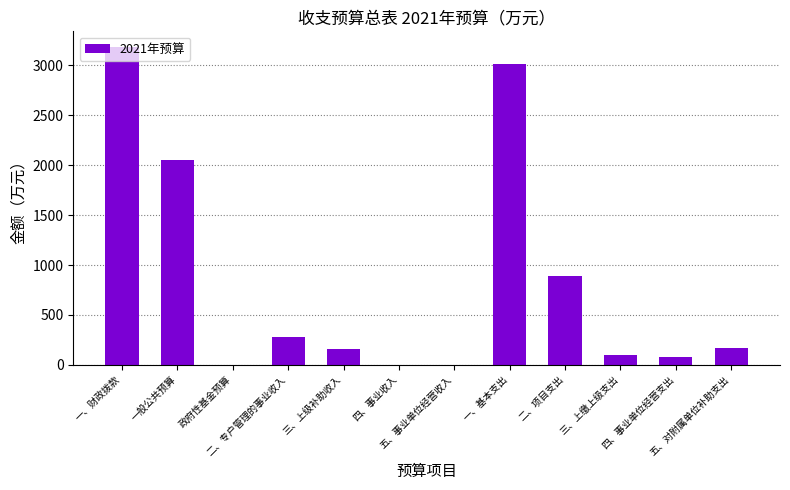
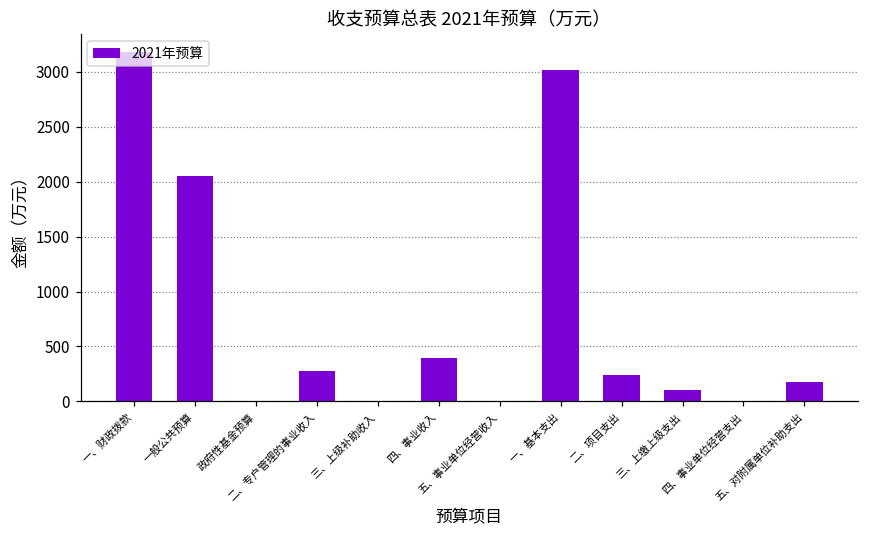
三、上级补助收入: 200 -> 0
四、事业收入: 0 -> 400
二、项目支出: 900 -> 200
四、事业单位经营支出: 100 -> 0
